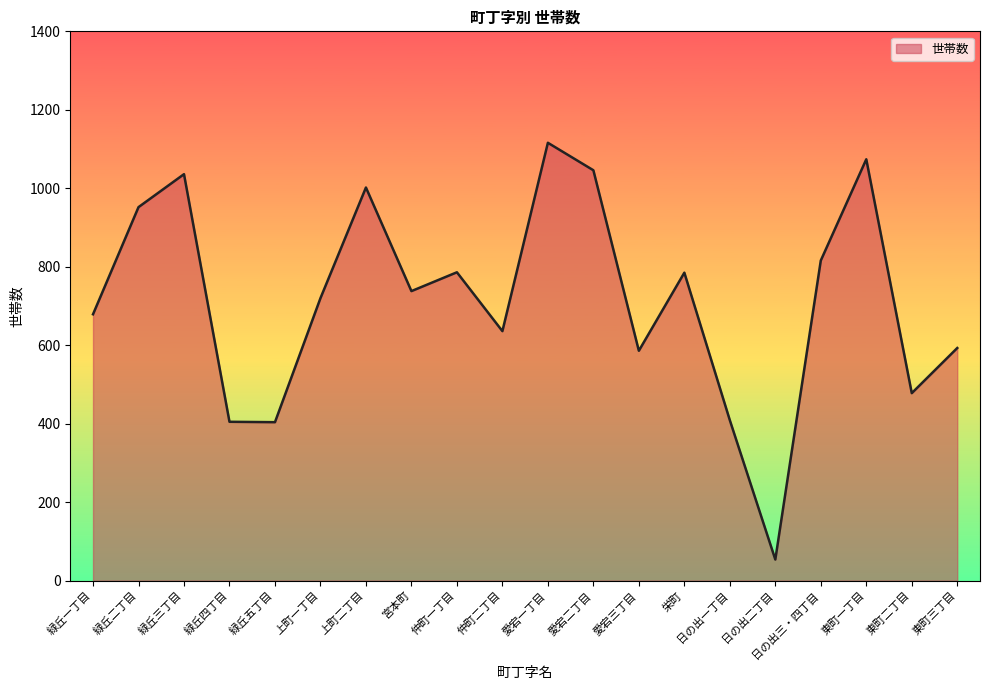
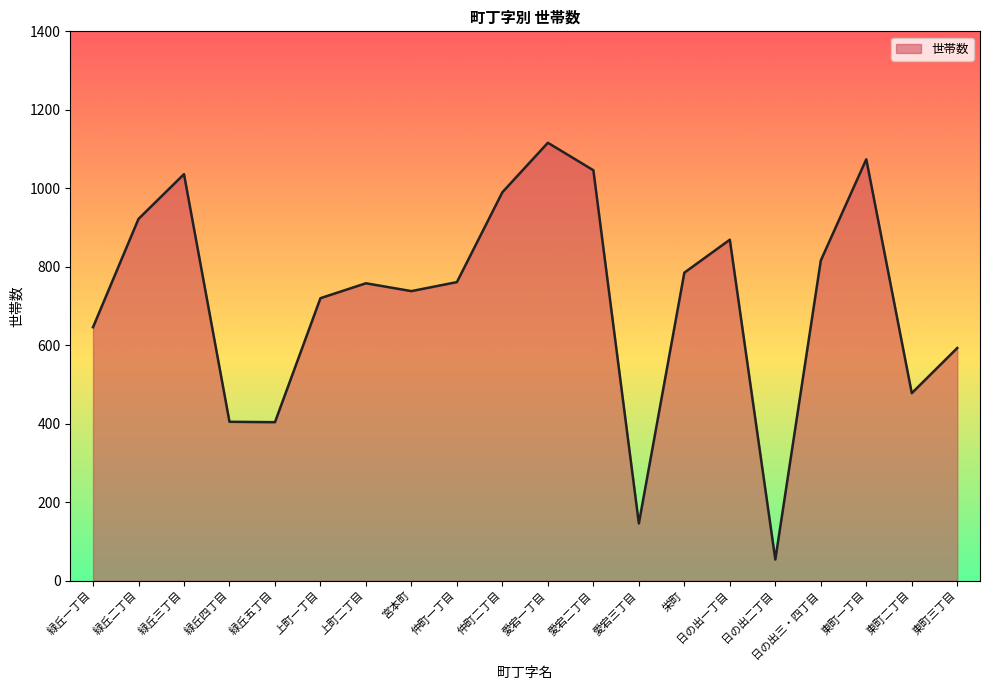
緑丘一丁目: 680 -> 650
緑丘二丁目: 950 -> 920
上町二丁目: 1000 -> 760
仲町一丁目: 790 -> 760
仲町二丁目: 640 -> 990
愛宕三丁目: 590 -> 150
日の出一丁目: 410 -> 870
